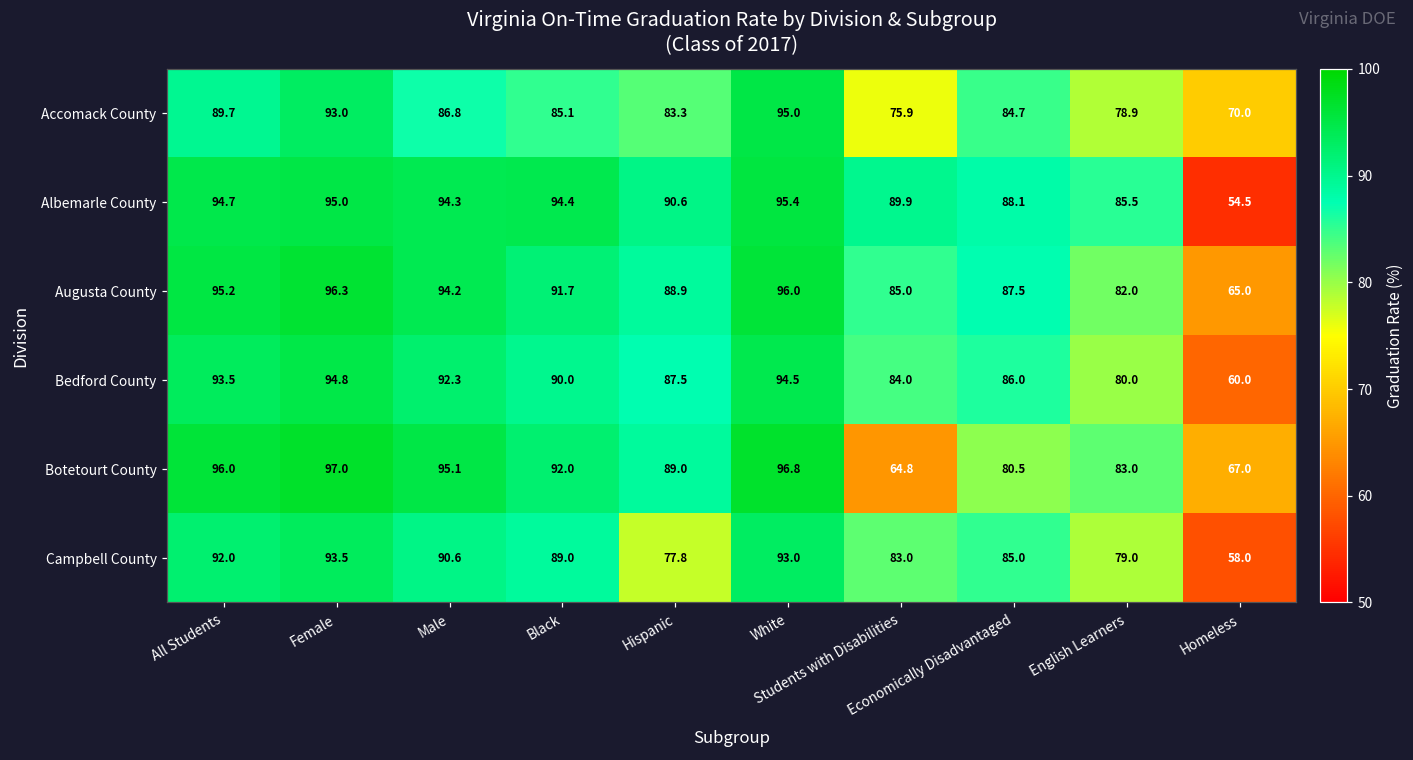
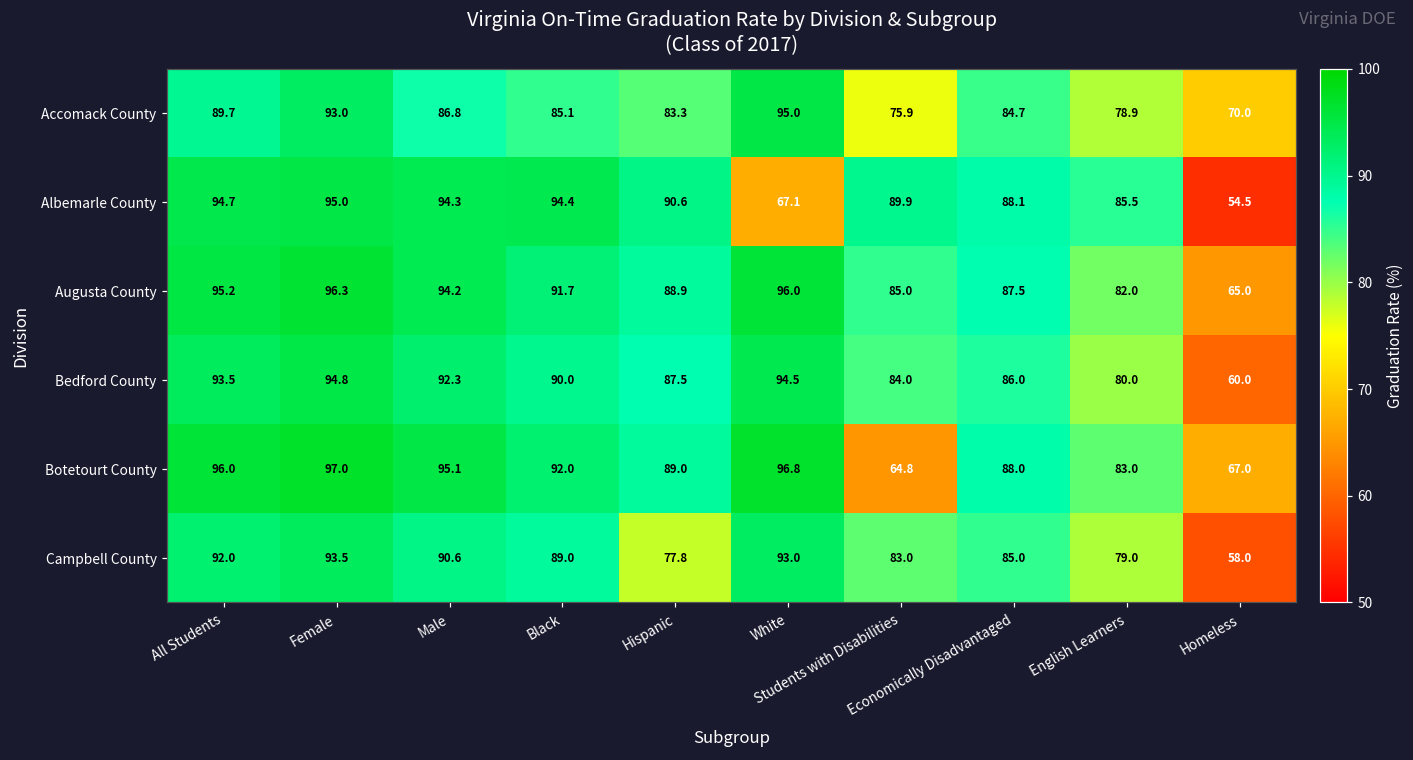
Albemarle County, White: 95.4 -> 67.1
Botetourt County, Economically Disadvantaged: 80.5 -> 88.0
